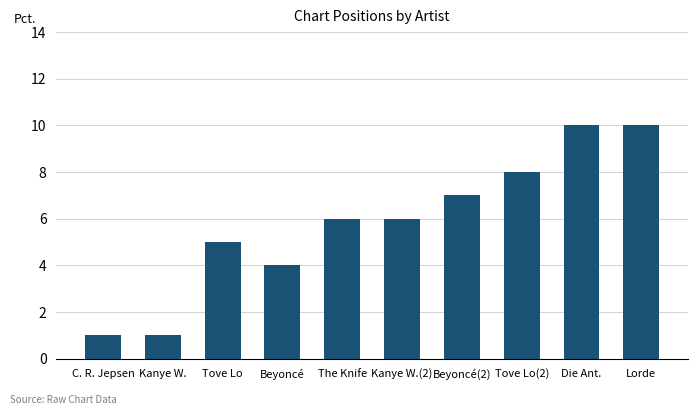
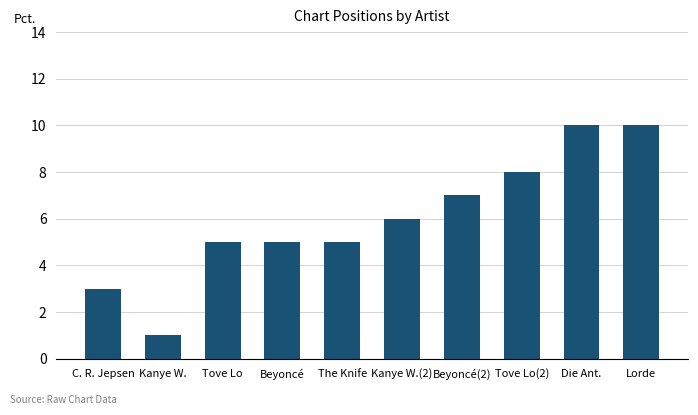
C. R. Jepsen: 1 -> 3
Beyoncé: 4 -> 5
The Knife: 6 -> 5
